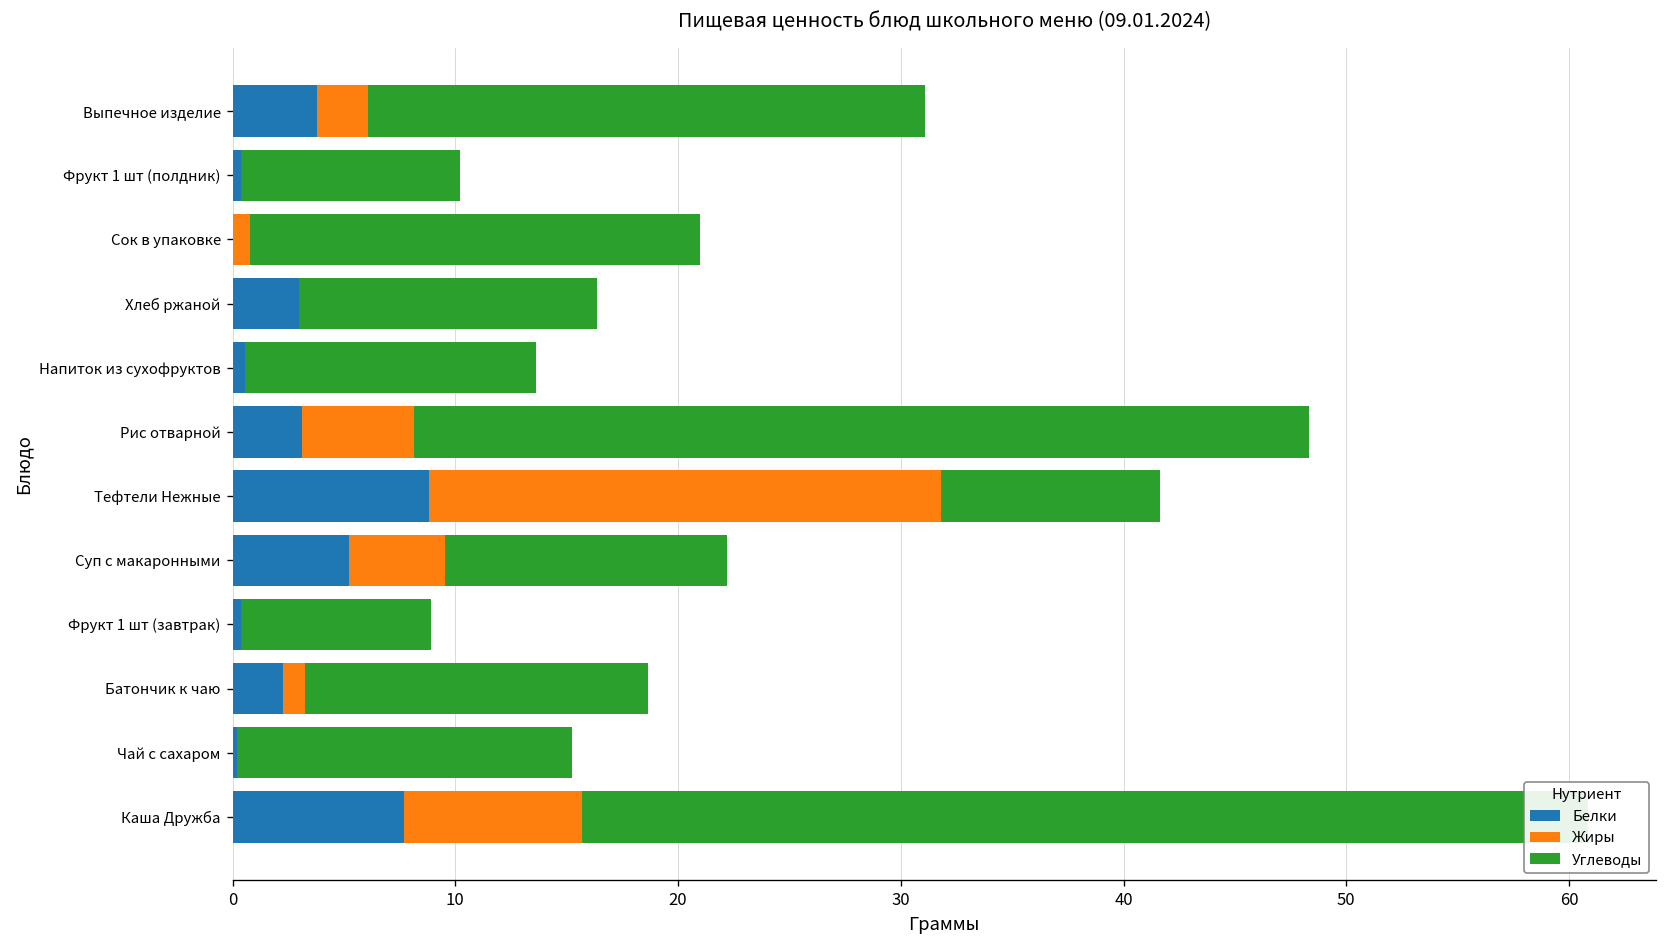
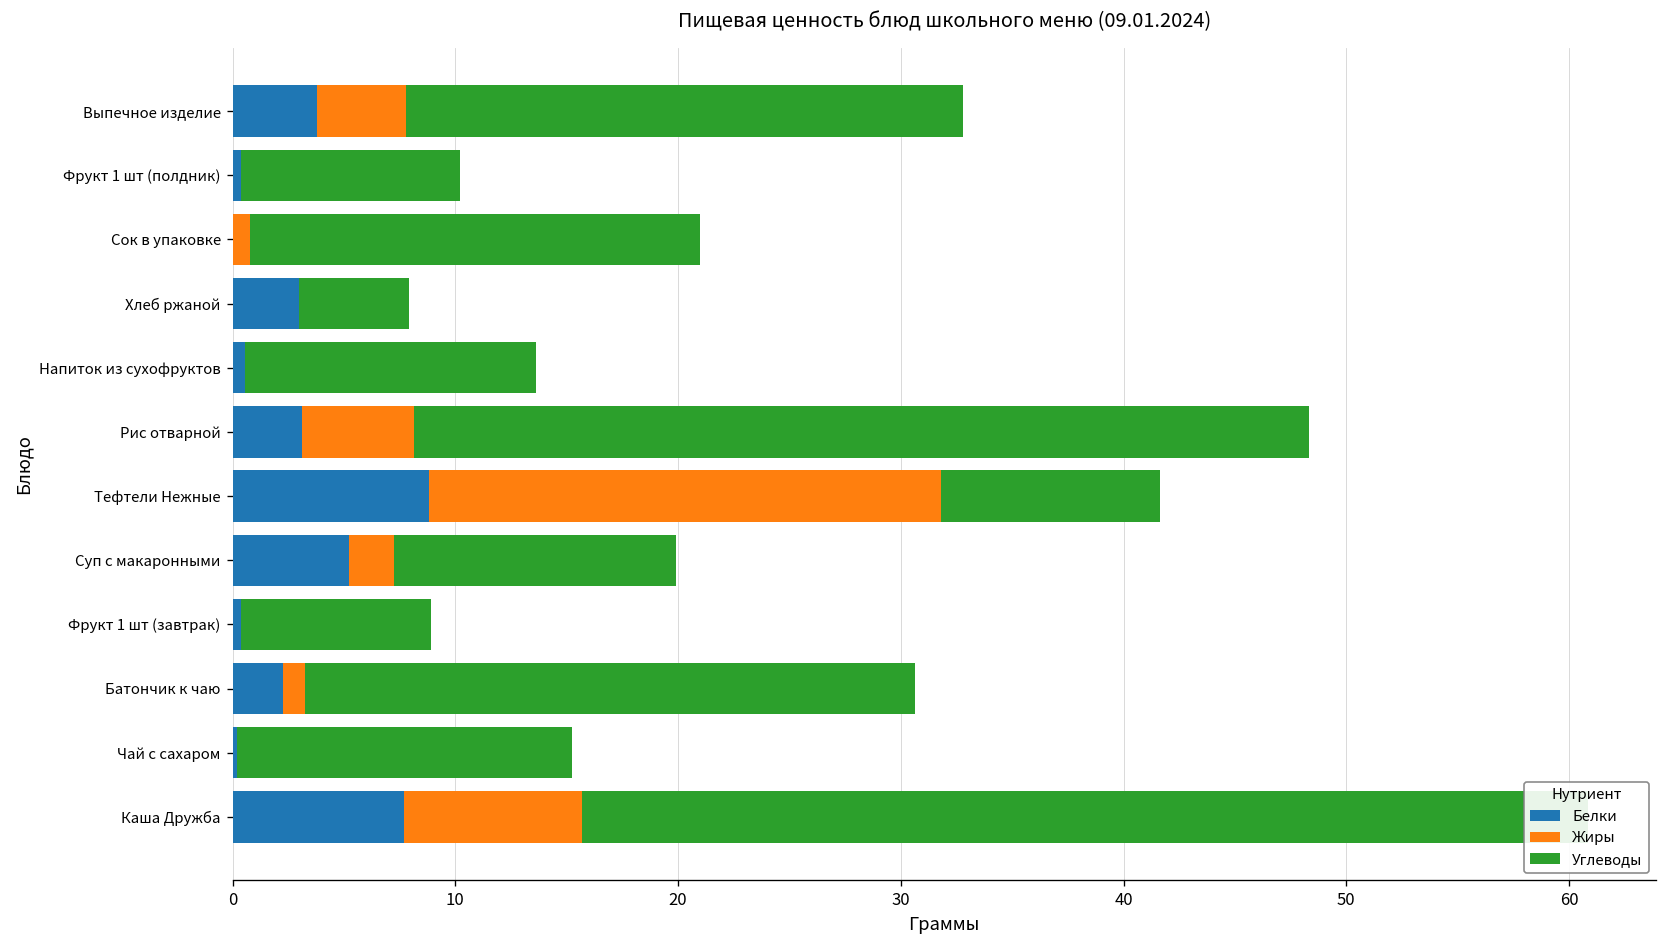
Жиры, Выпечное изделие: 2.3 -> 4.0
Углеводы, Хлеб ржаной: 13.4 -> 4.9
Жиры, Суп с макаронными: 4.3 -> 2.0
Углеводы, Батончик к чаю: 15.4 -> 27.4
